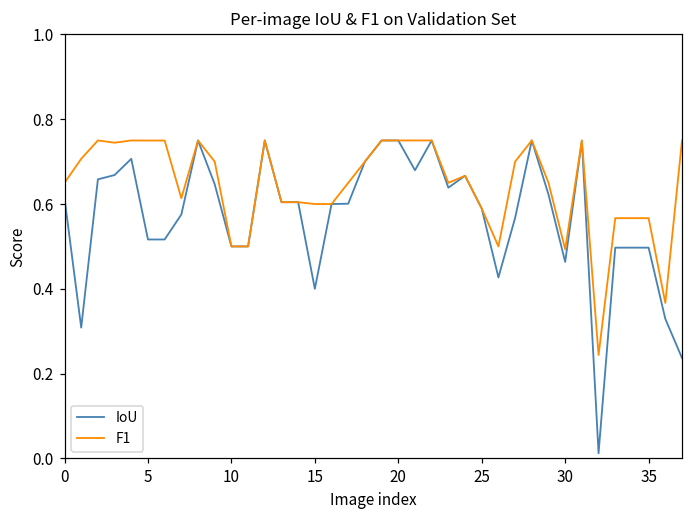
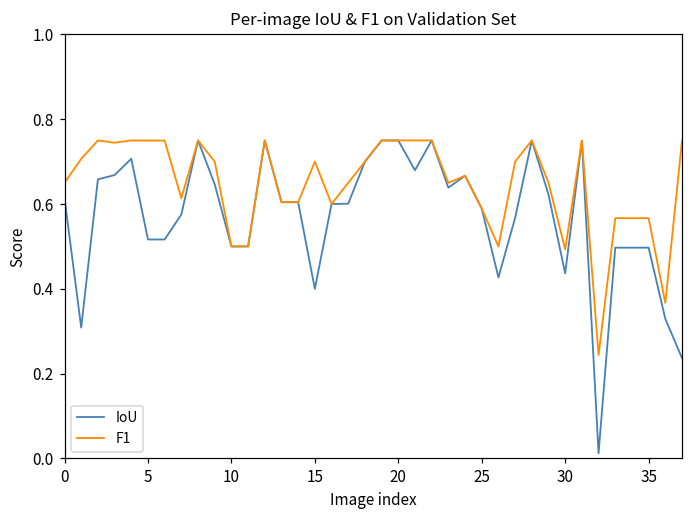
F1, 15: 0.6 -> 0.7
IoU, 30: 0.46 -> 0.44
